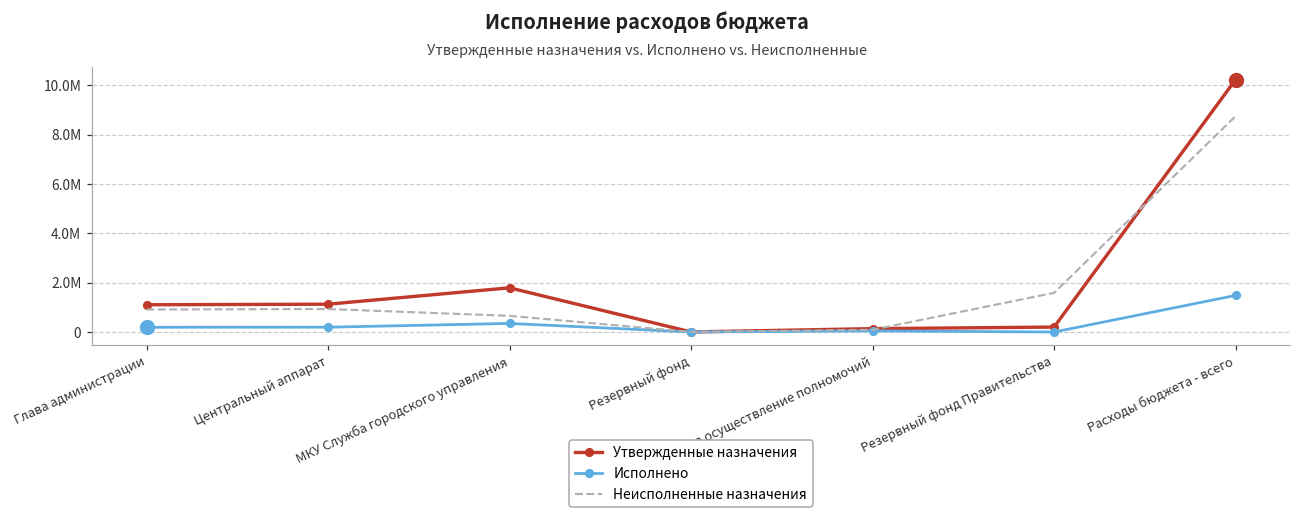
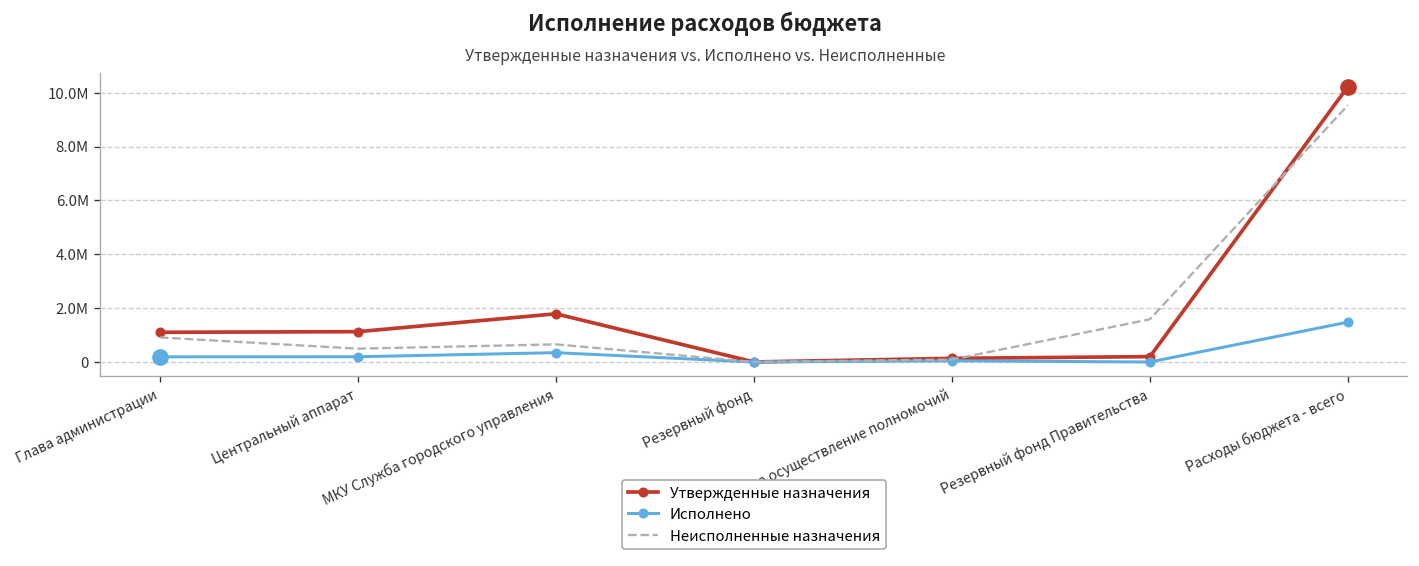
Неисполненные назначения, Центральный аппарат: 900000 -> 500000
Неисполненные назначения, Расходы бюджета - всего: 8700000 -> 9500000
